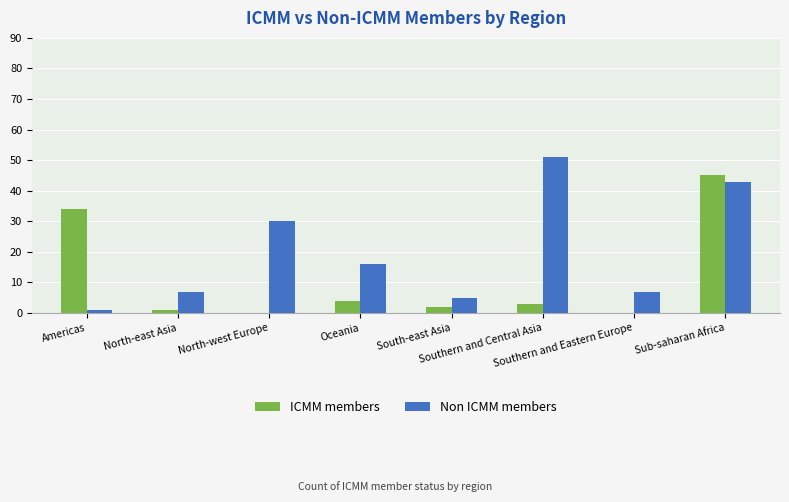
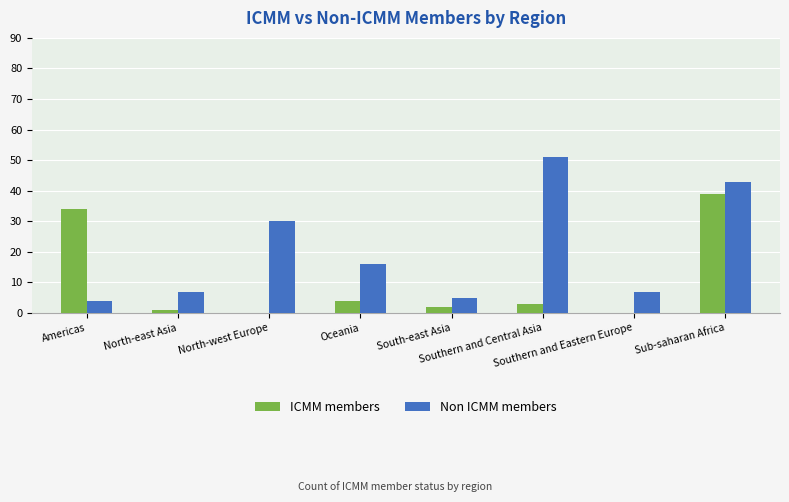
Non ICMM members, Americas: 1 -> 4
ICMM members, Sub-saharan Africa: 45 -> 39
